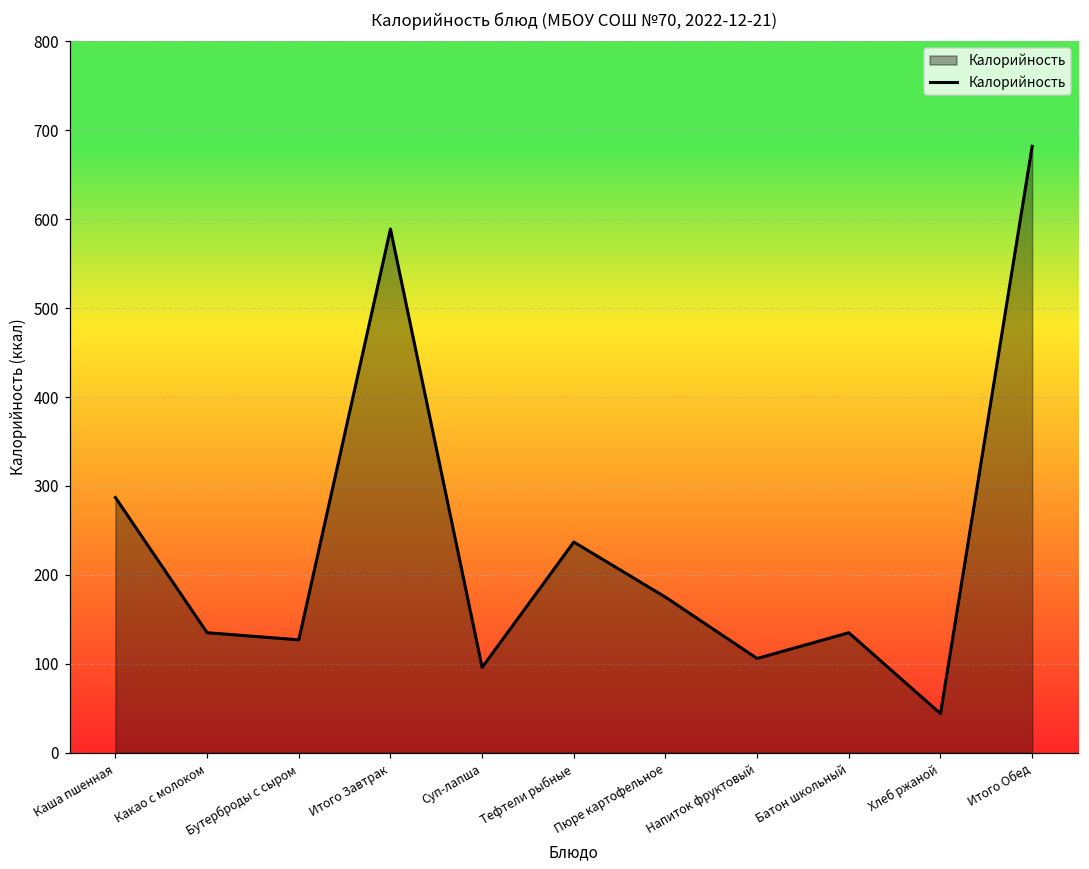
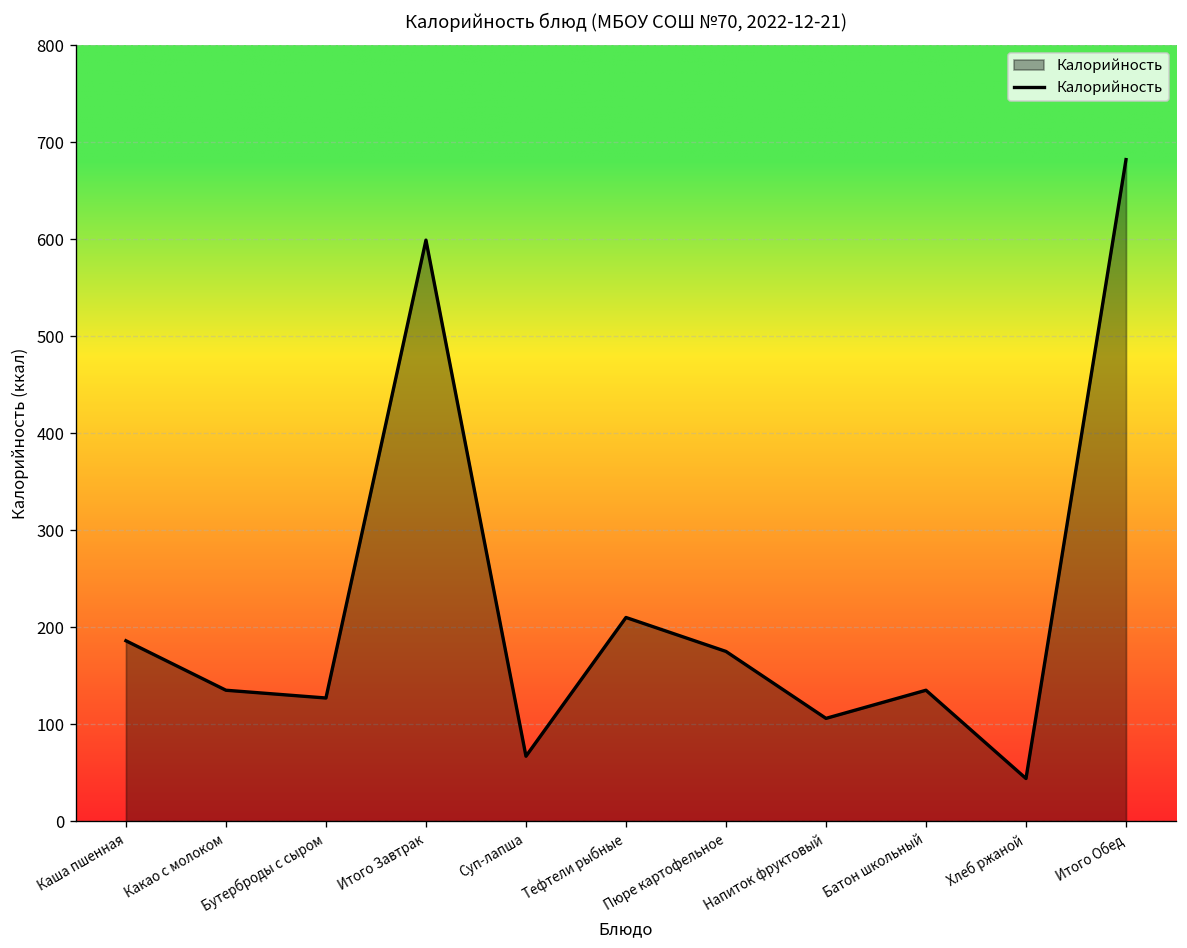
Каша пшенная: 290 -> 190
Итого Завтрак: 590 -> 600
Суп-лапша: 100 -> 70
Тефтели рыбные: 240 -> 210
